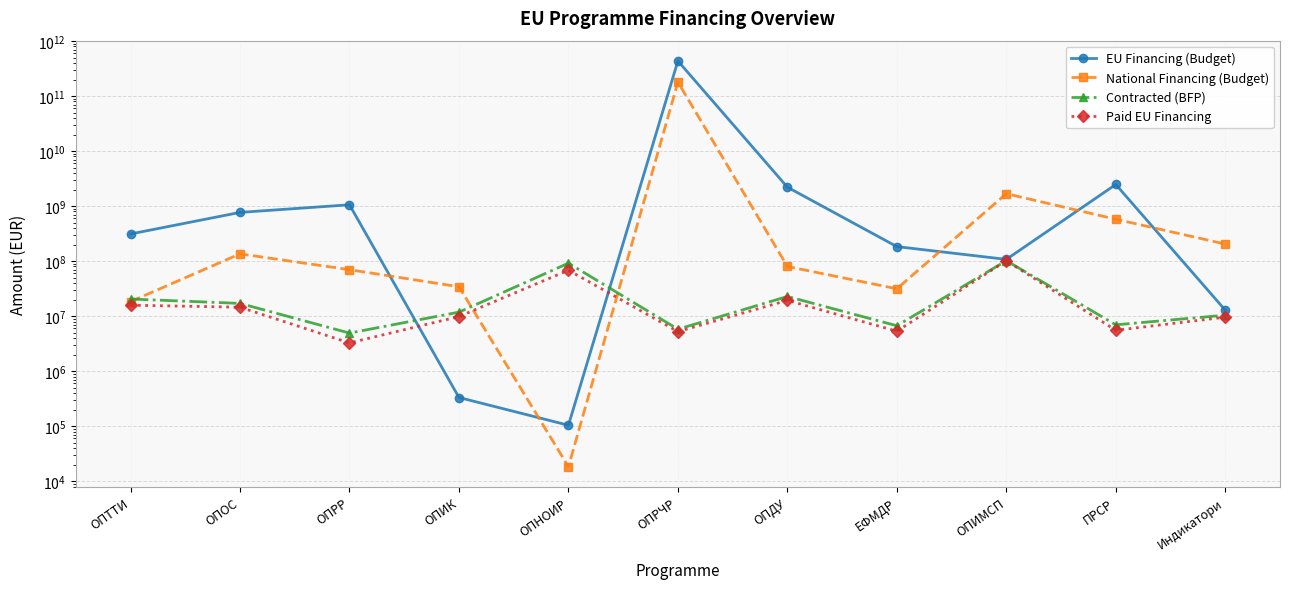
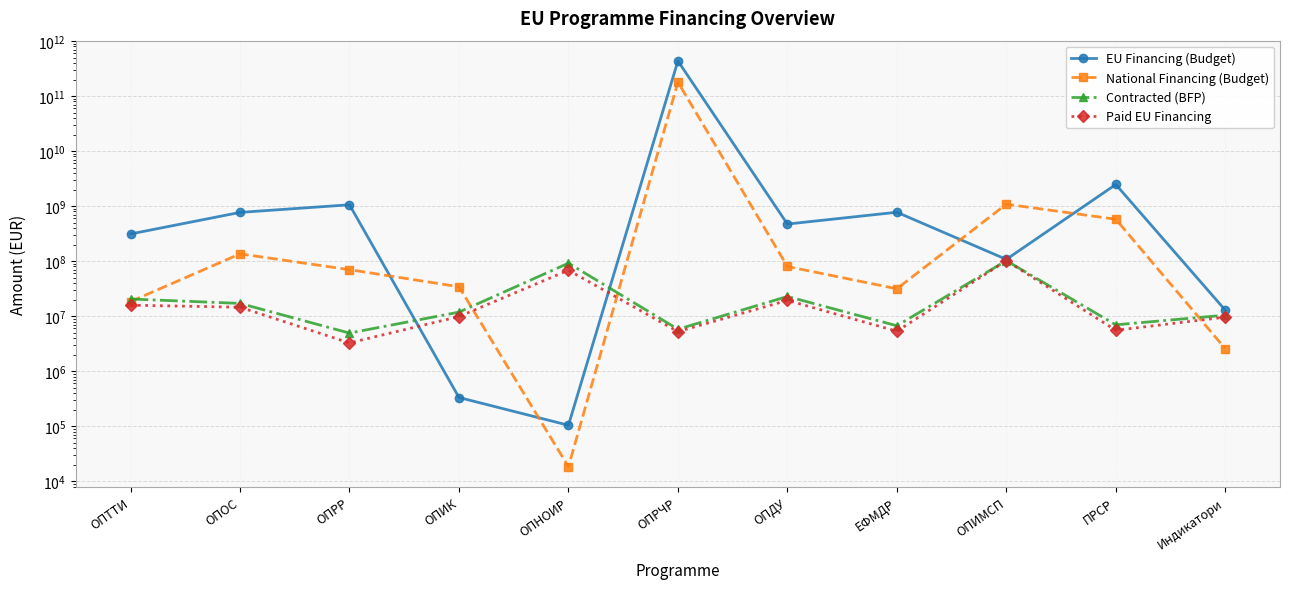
EU Financing (Budget), ОПДУ: 2200000000 -> 500000000
EU Financing (Budget), ЕФМДР: 180000000 -> 800000000
National Financing (Budget), ОПИМСП: 1700000000 -> 1100000000
National Financing (Budget), Индикатори: 200000000 -> 3000000
